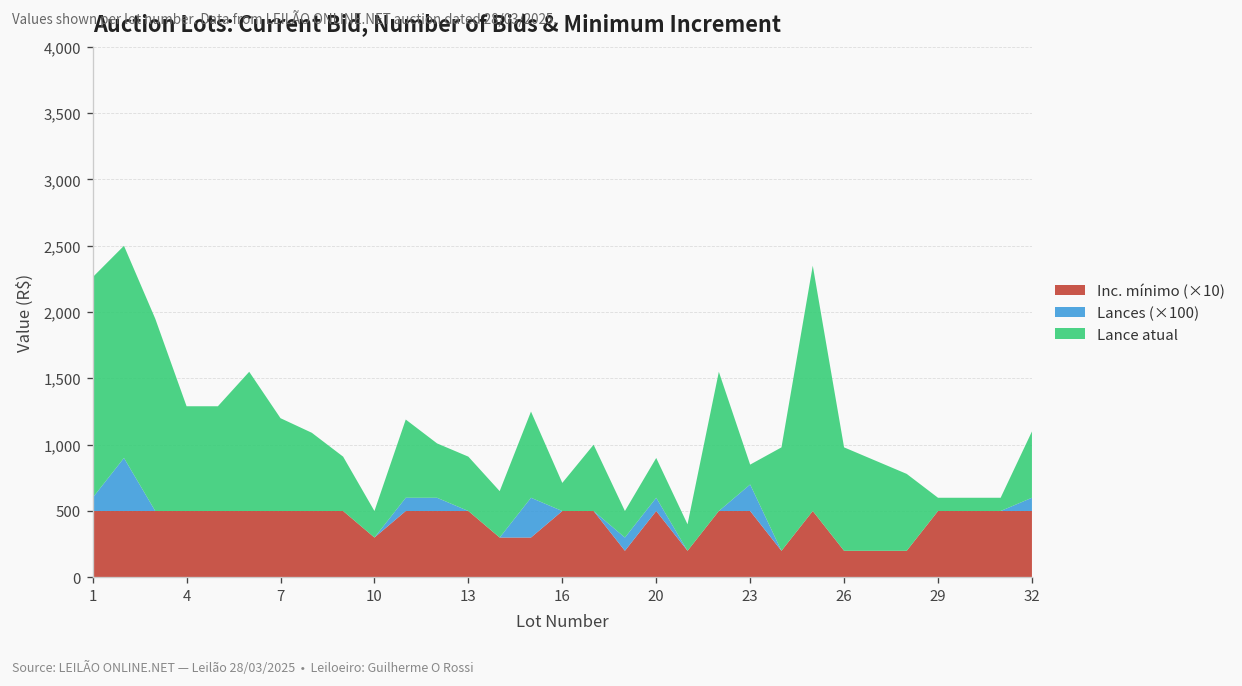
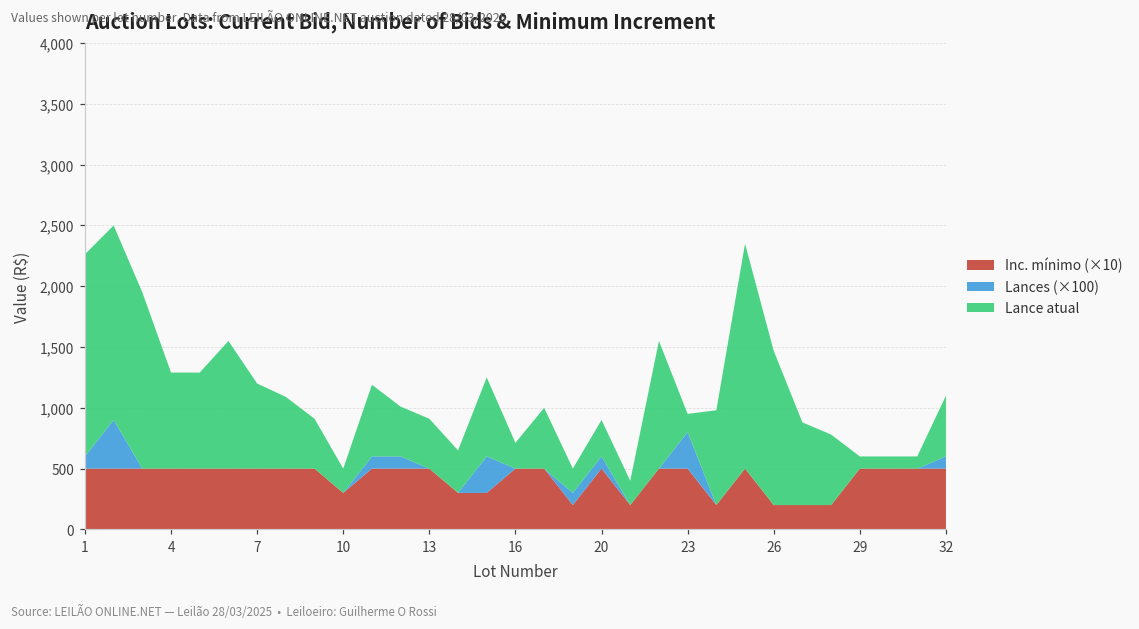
Lances (×100), 23: 200 -> 300
Lance atual, 26: 780 -> 1,270
